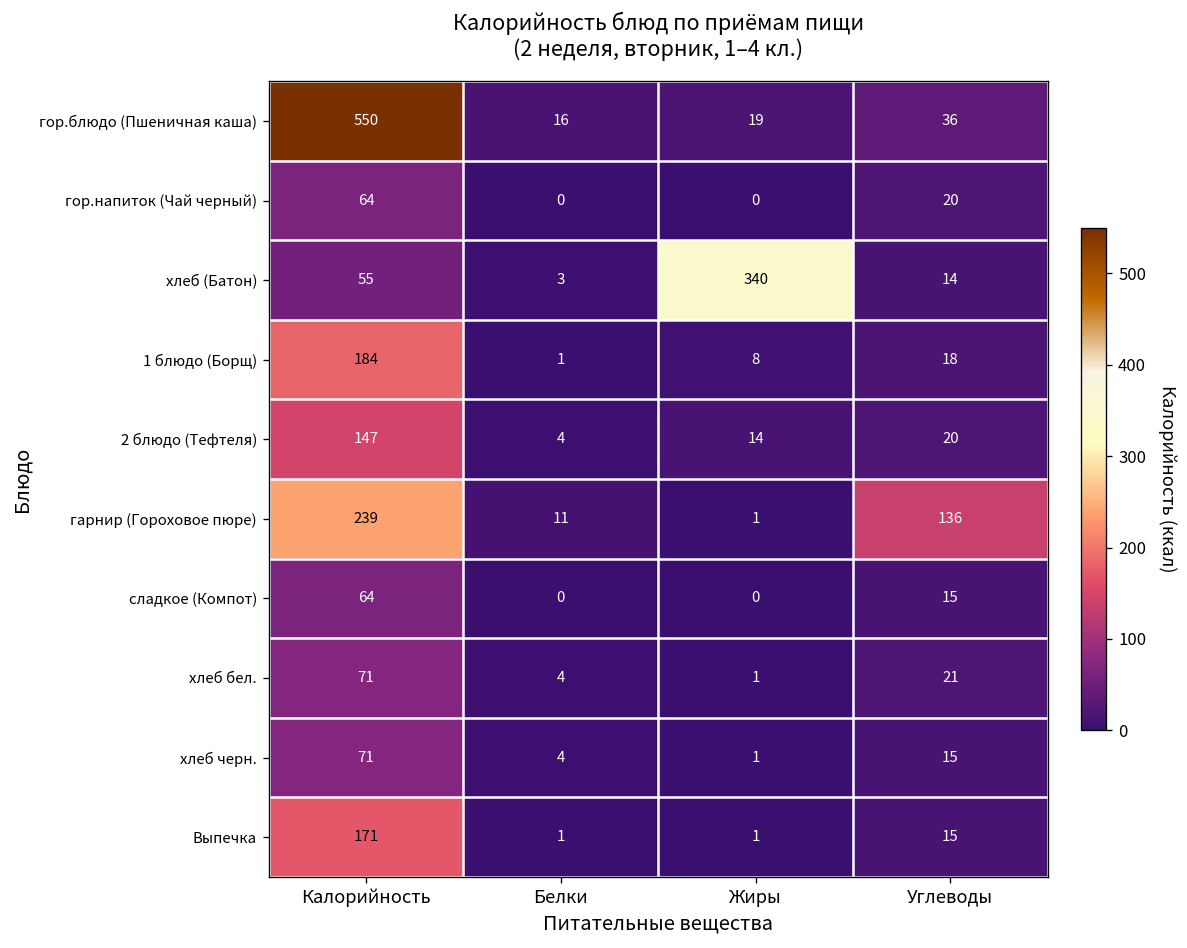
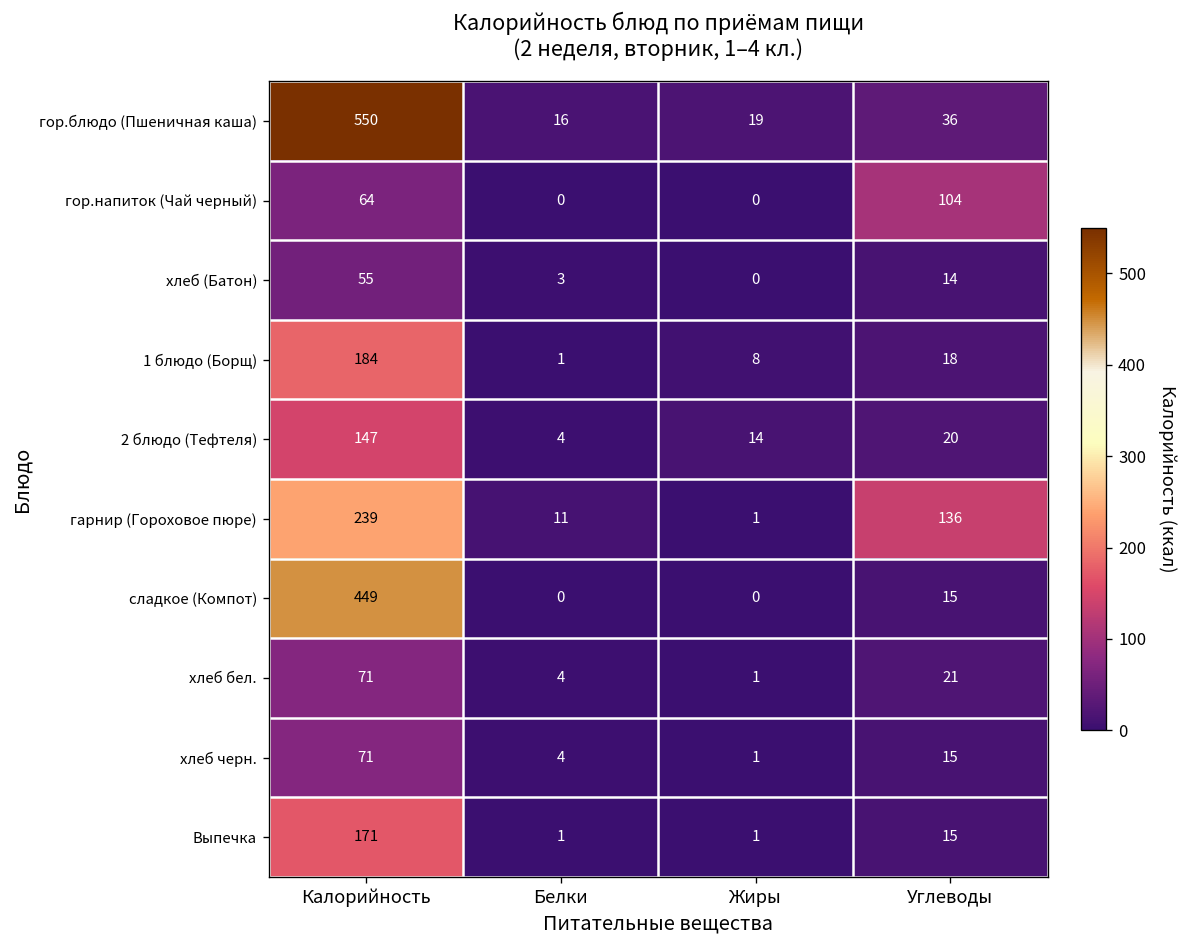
гор.напиток (Чай черный), Углеводы: 20 -> 104
хлеб (Батон), Жиры: 340 -> 0
сладкое (Компот), Калорийность: 64 -> 449
